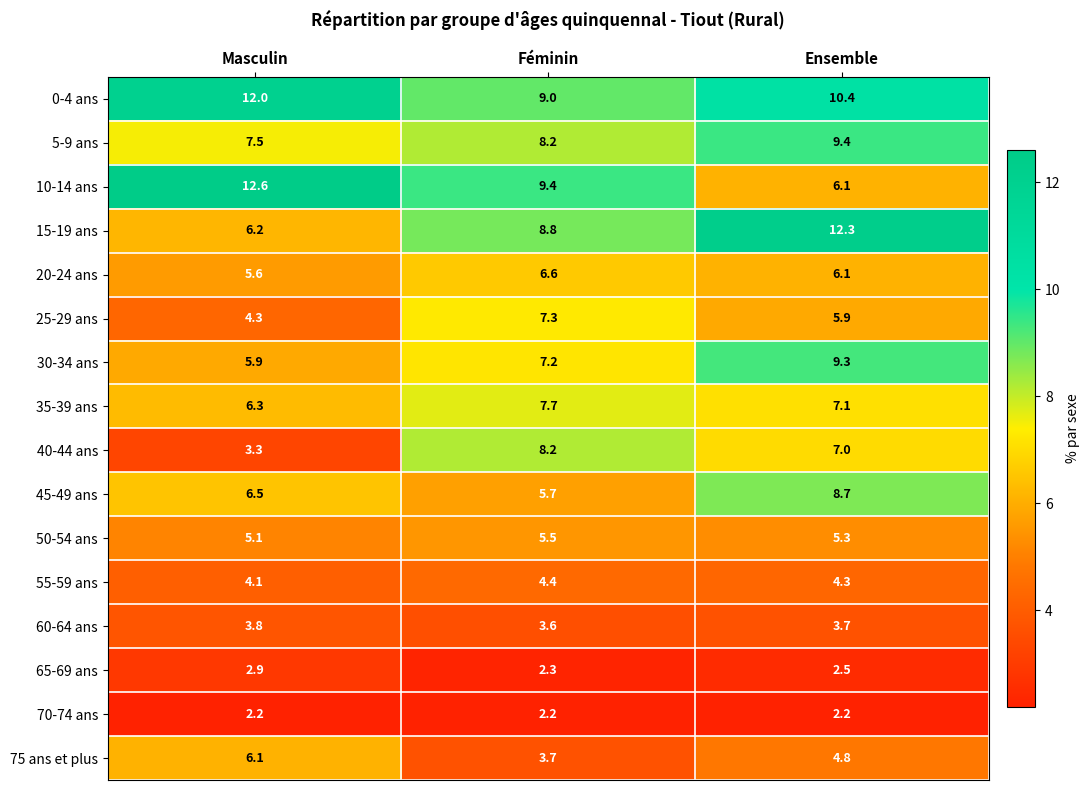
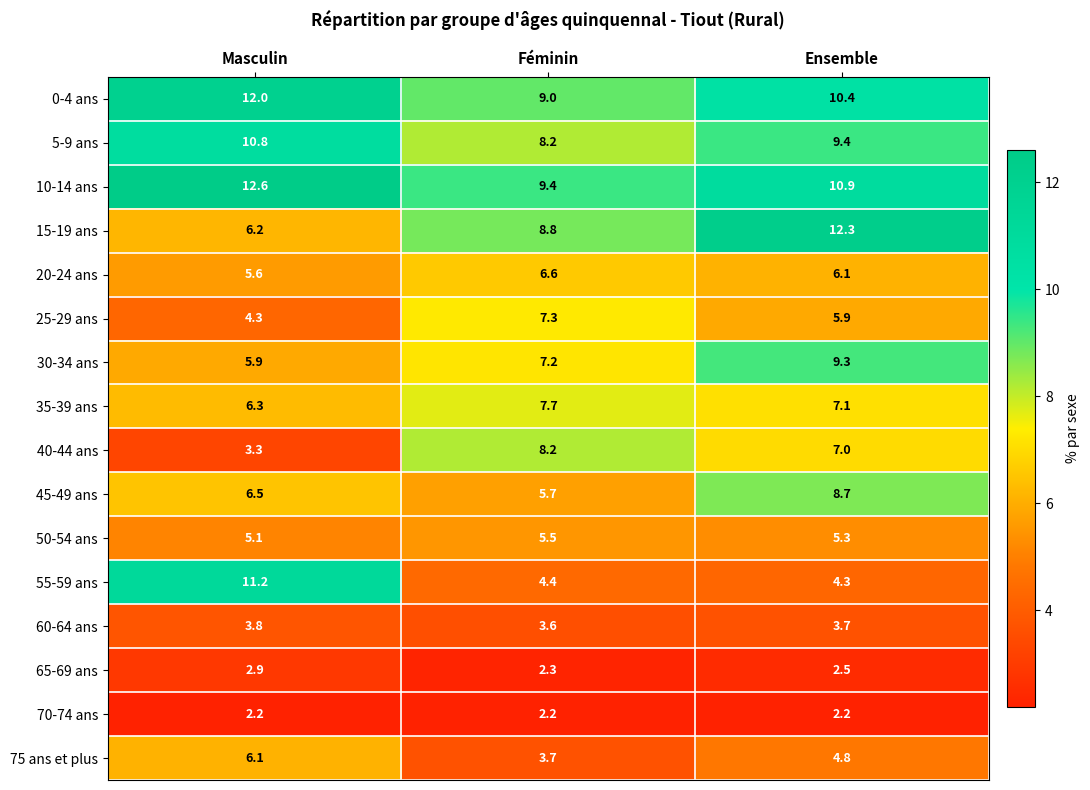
5-9 ans, Masculin: 7.5 -> 10.8
10-14 ans, Ensemble: 6.1 -> 10.9
55-59 ans, Masculin: 4.1 -> 11.2
